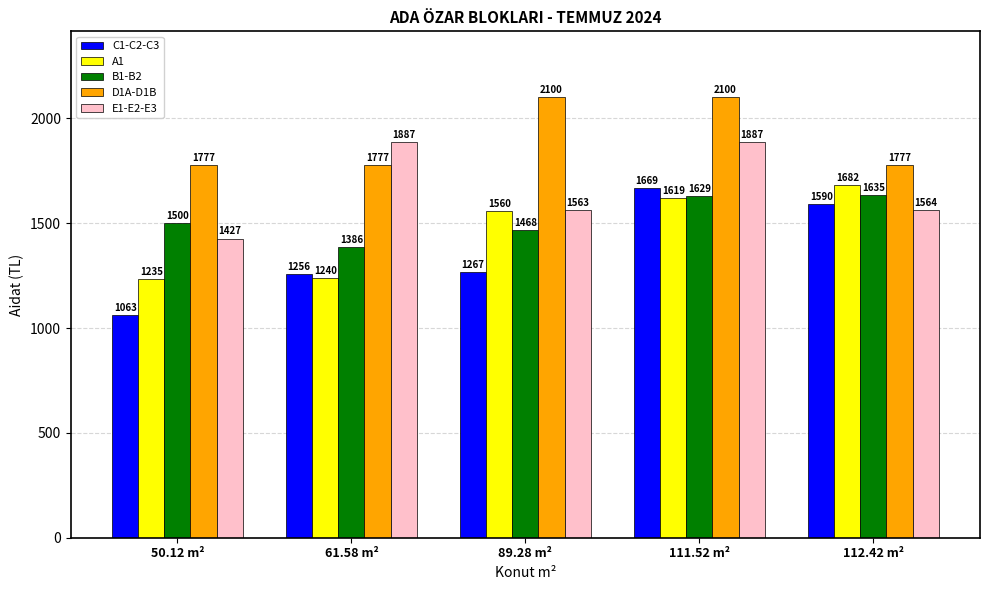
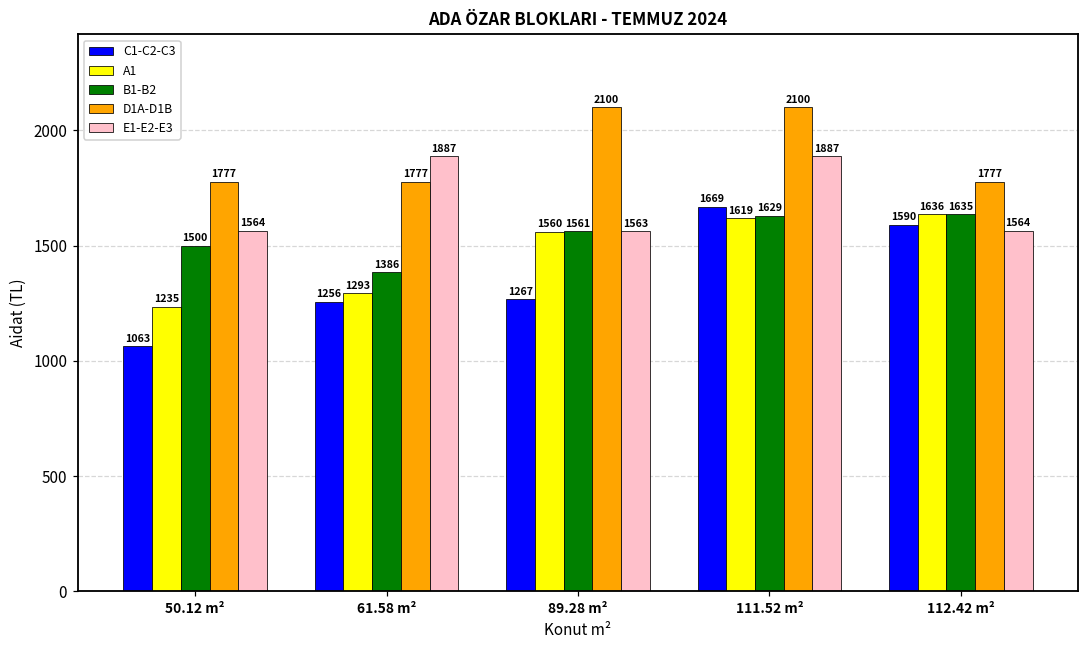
E1-E2-E3, 50.12 m²: 1427 -> 1564
A1, 61.58 m²: 1240 -> 1293
B1-B2, 89.28 m²: 1468 -> 1561
A1, 112.42 m²: 1682 -> 1636
